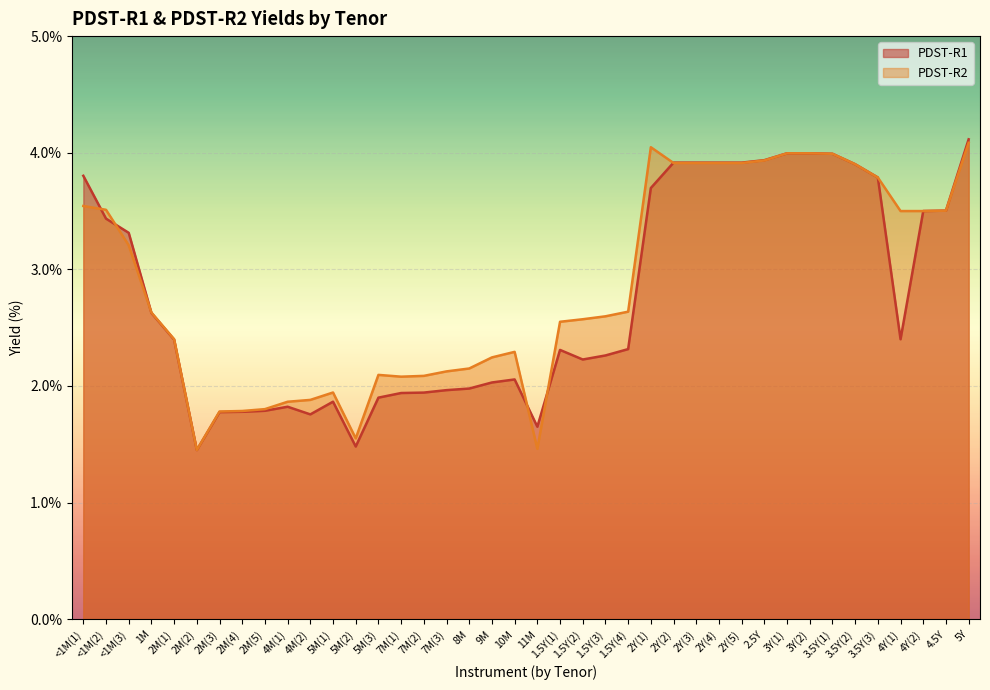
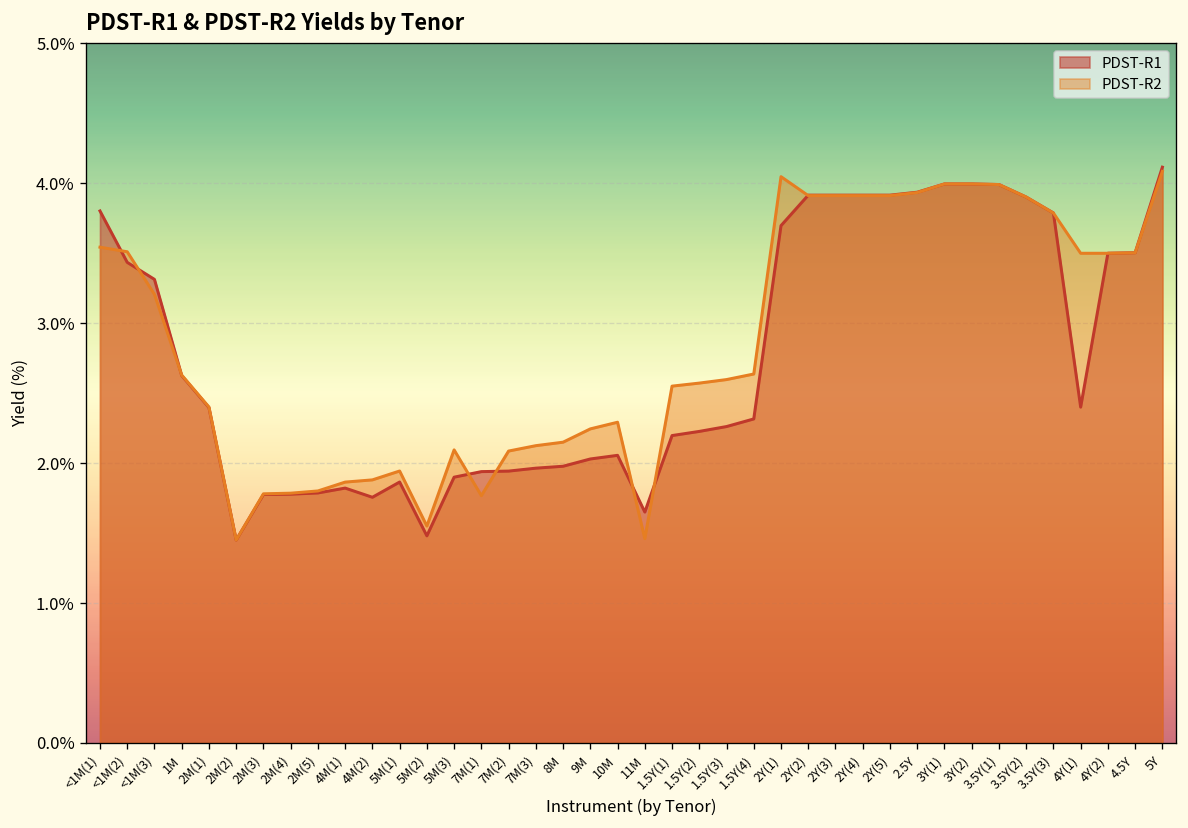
PDST-R2, 7M(1): 2.08% -> 1.77%
PDST-R1, 1.5Y(1): 2.31% -> 2.20%
